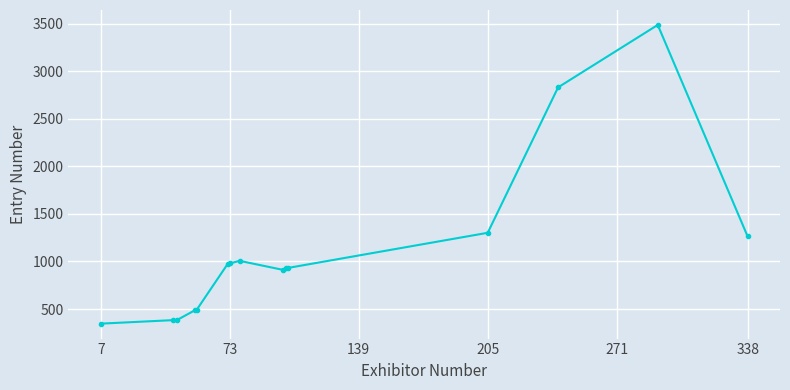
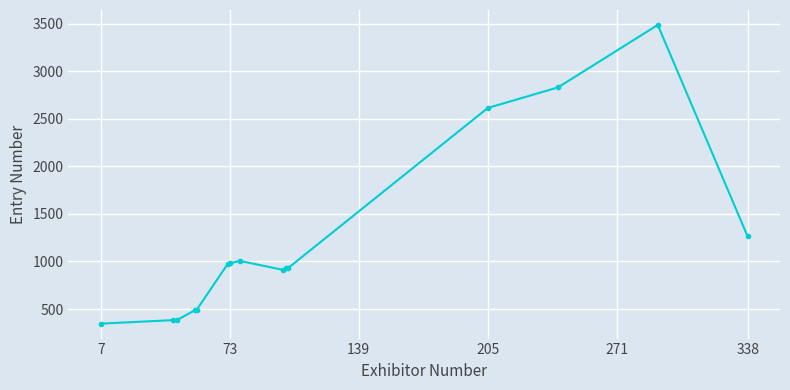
205: 1300 -> 2600
